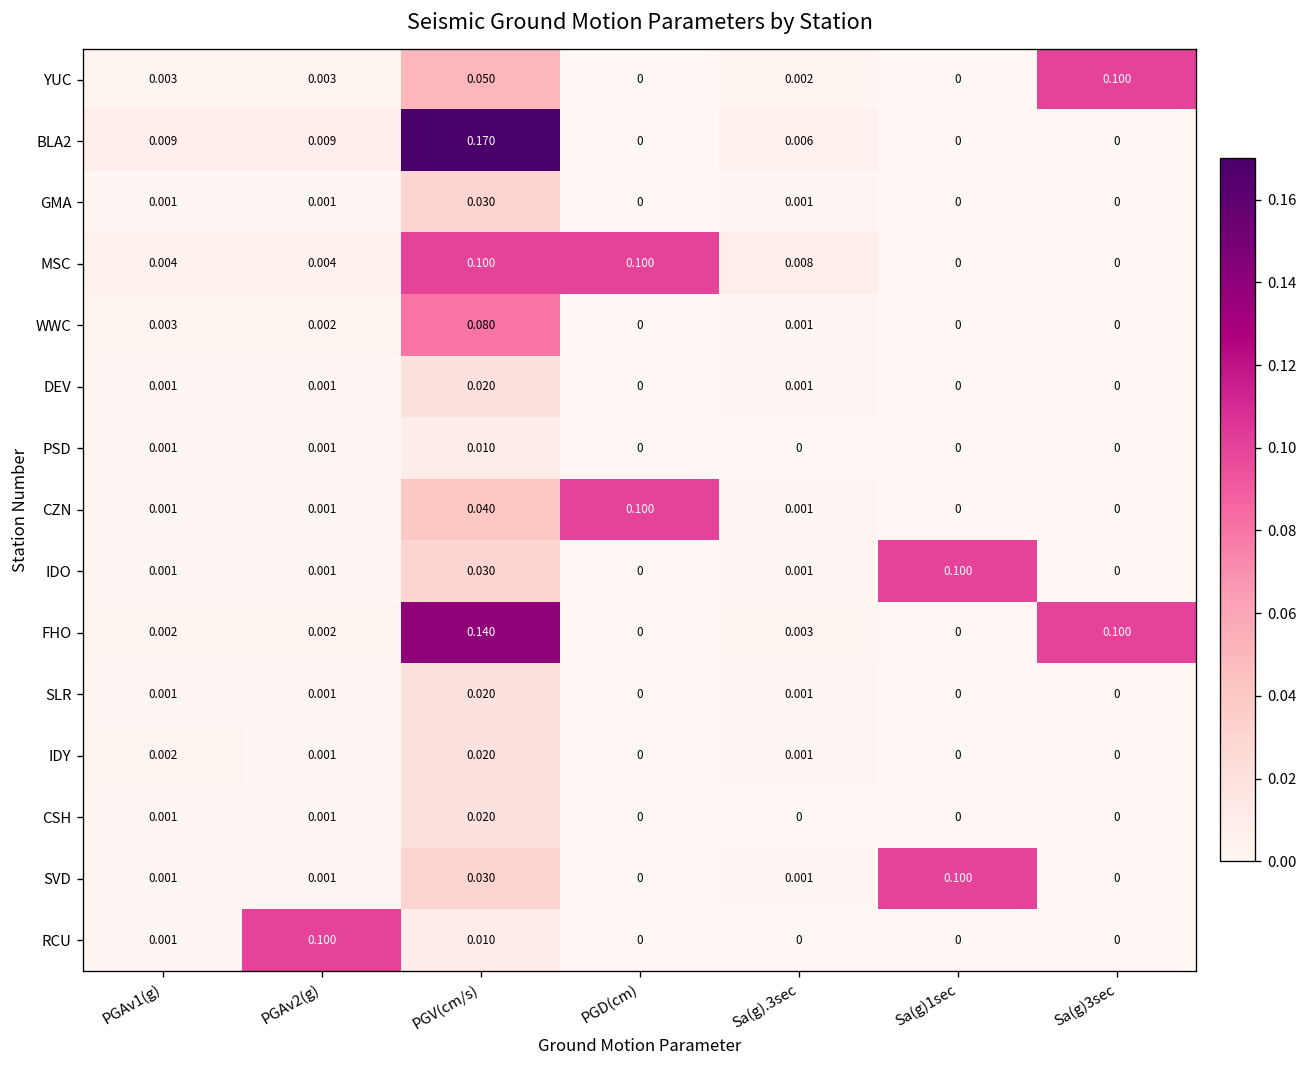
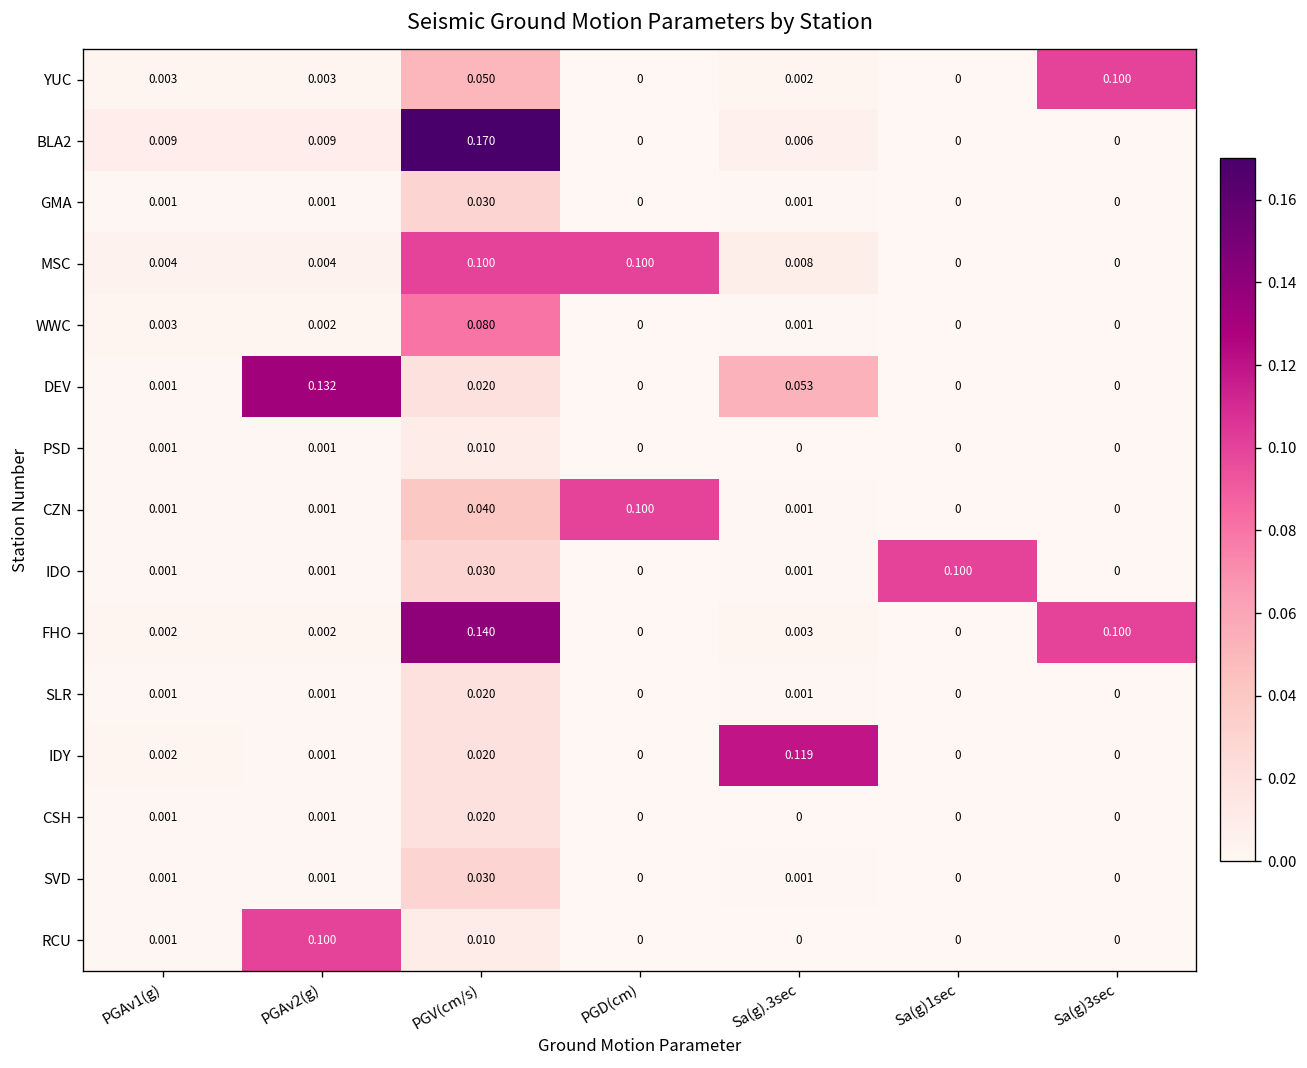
DEV, PGAv2(g): 0.001 -> 0.132
DEV, Sa(g).3sec: 0.001 -> 0.053
IDY, Sa(g).3sec: 0.001 -> 0.119
SVD, Sa(g)1sec: 0.100 -> 0
